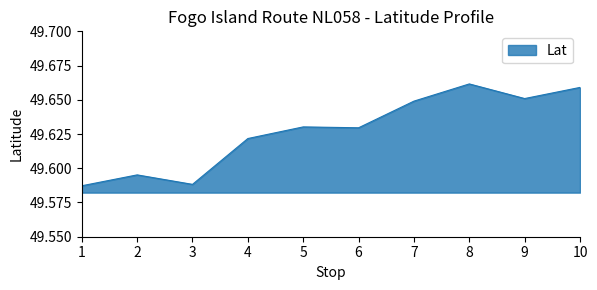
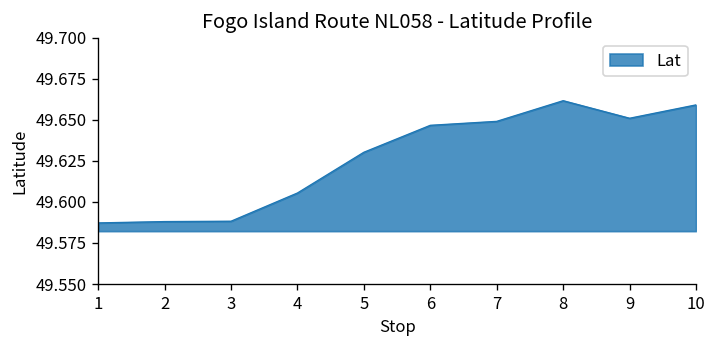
2: 49.595 -> 49.588
4: 49.622 -> 49.605
6: 49.630 -> 49.647
